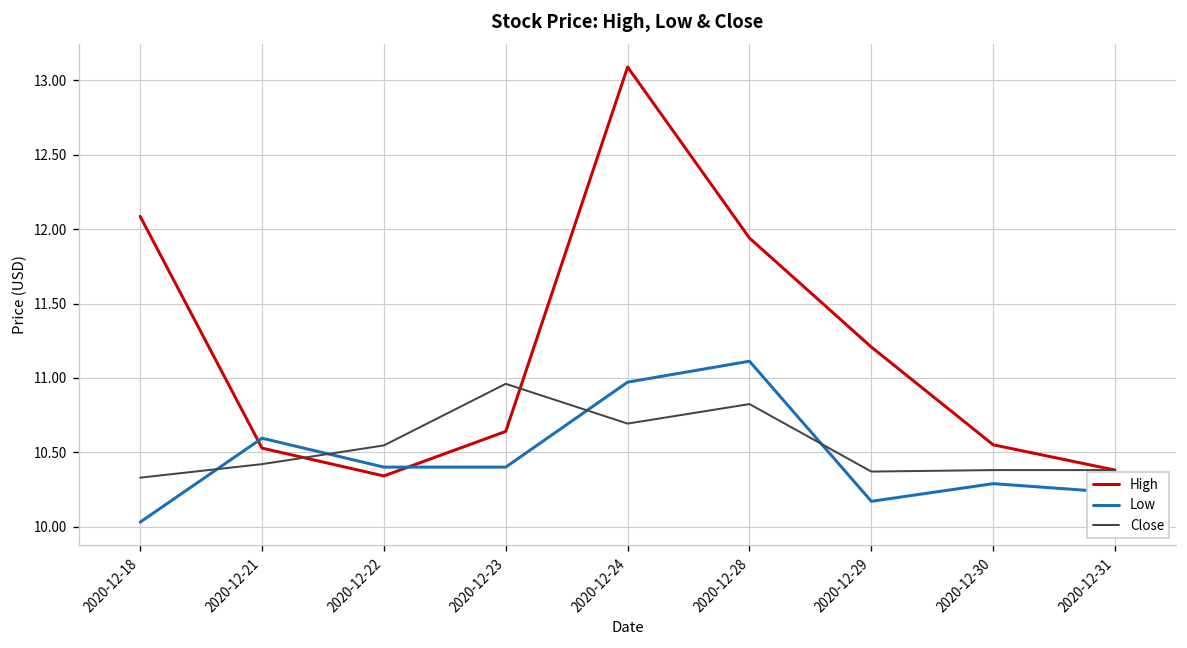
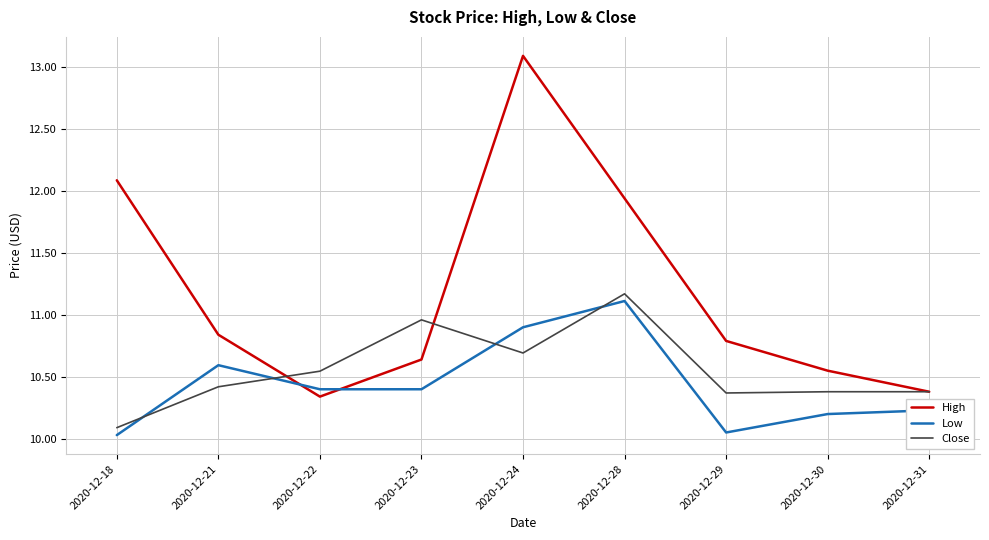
Close, 2020-12-18: 10.33 -> 10.09
High, 2020-12-21: 10.53 -> 10.84
Low, 2020-12-24: 10.97 -> 10.90
Close, 2020-12-28: 10.82 -> 11.17
High, 2020-12-29: 11.21 -> 10.79
Low, 2020-12-29: 10.17 -> 10.05
Low, 2020-12-30: 10.29 -> 10.20
